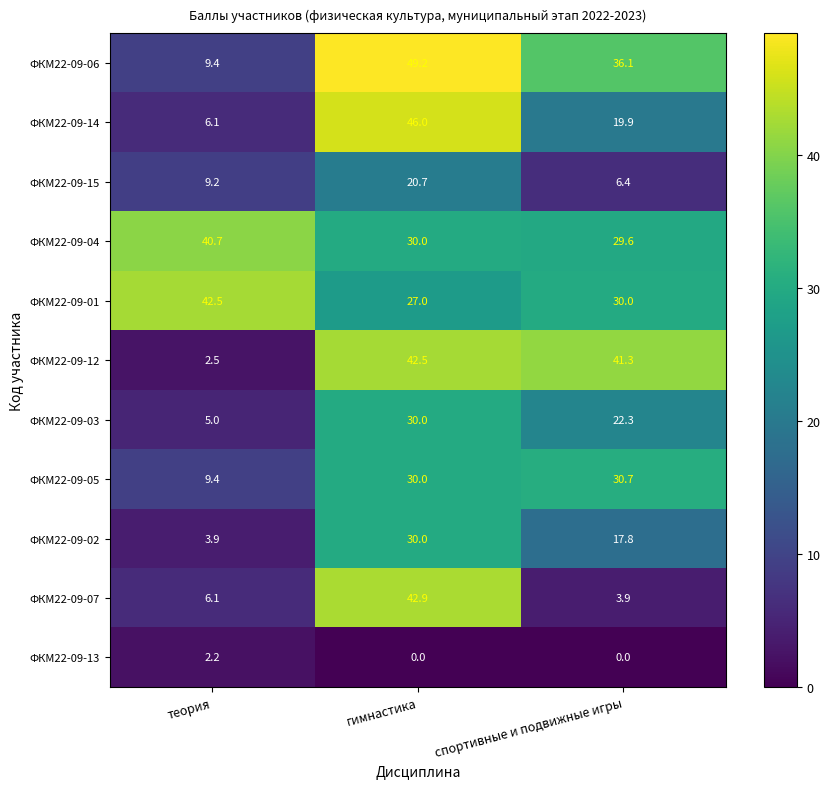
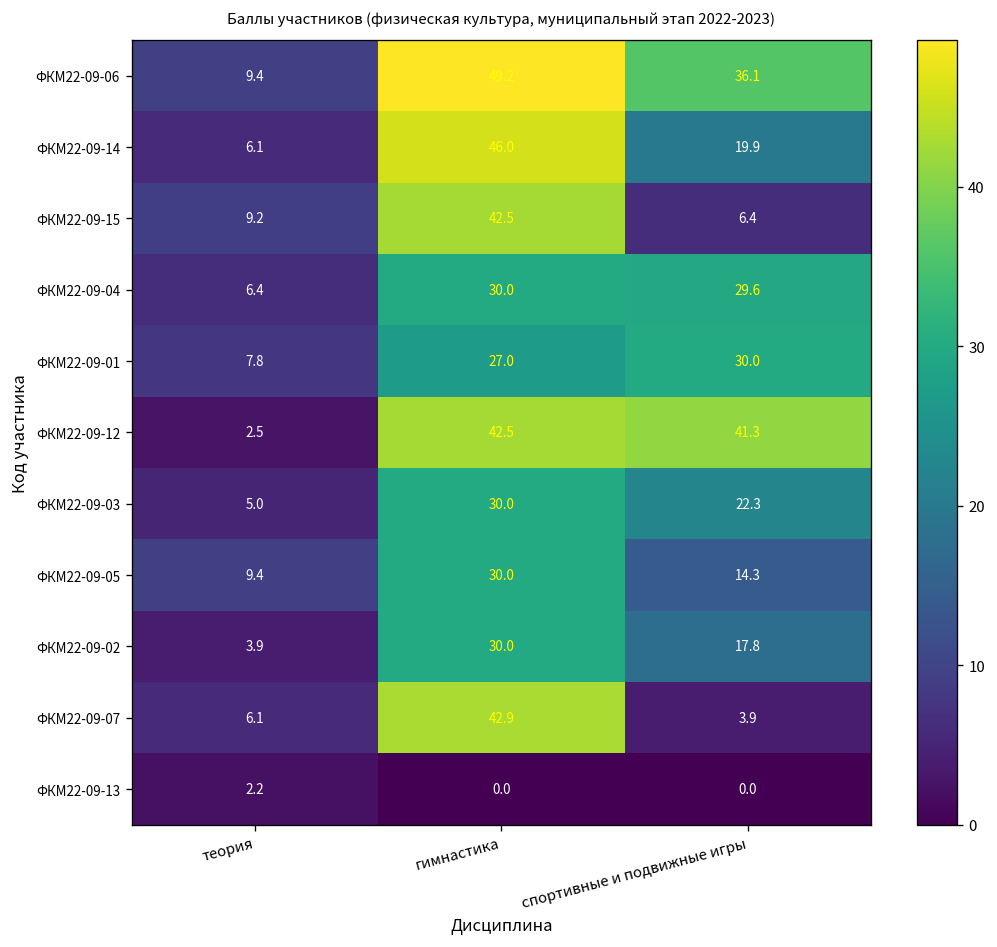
ФКМ22-09-15, гимнастика: 20.7 -> 42.5
ФКМ22-09-04, теория: 40.7 -> 6.4
ФКМ22-09-01, теория: 42.5 -> 7.8
ФКМ22-09-05, спортивные и подвижные игры: 30.7 -> 14.3
